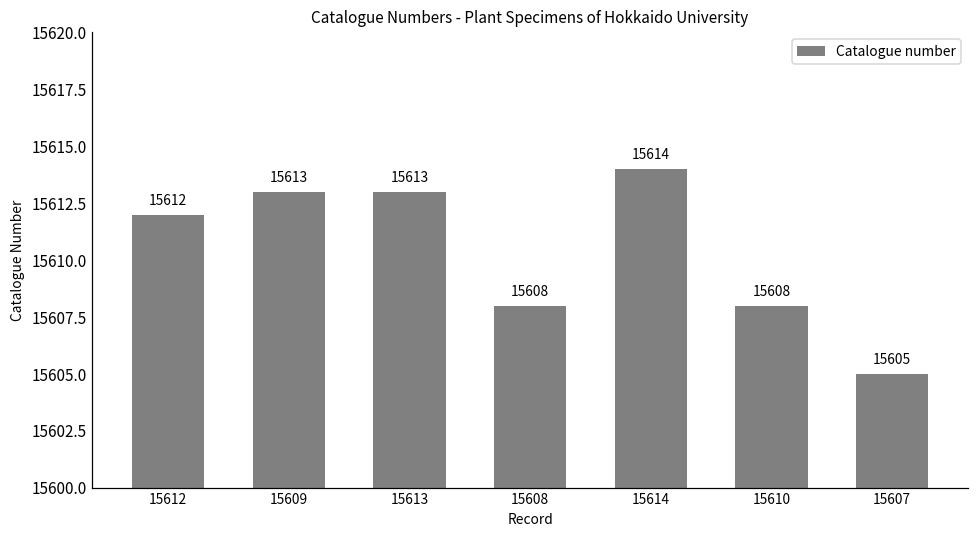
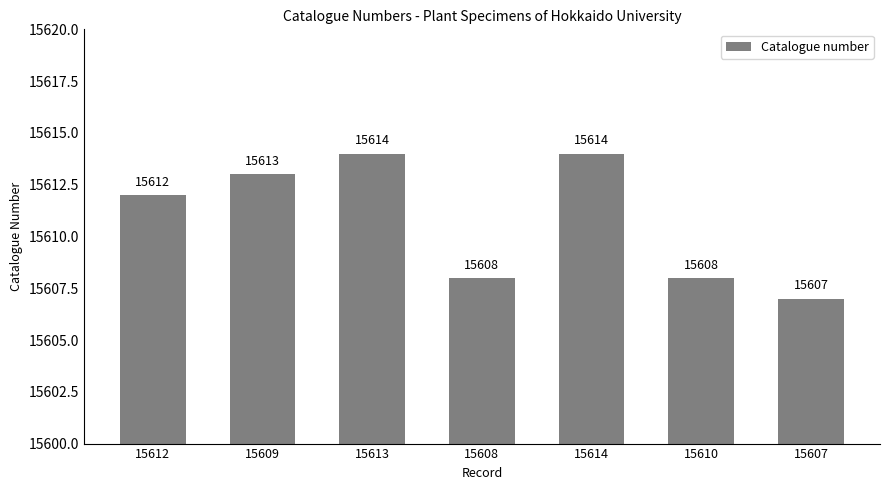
15613: 15613 -> 15614
15607: 15605 -> 15607
